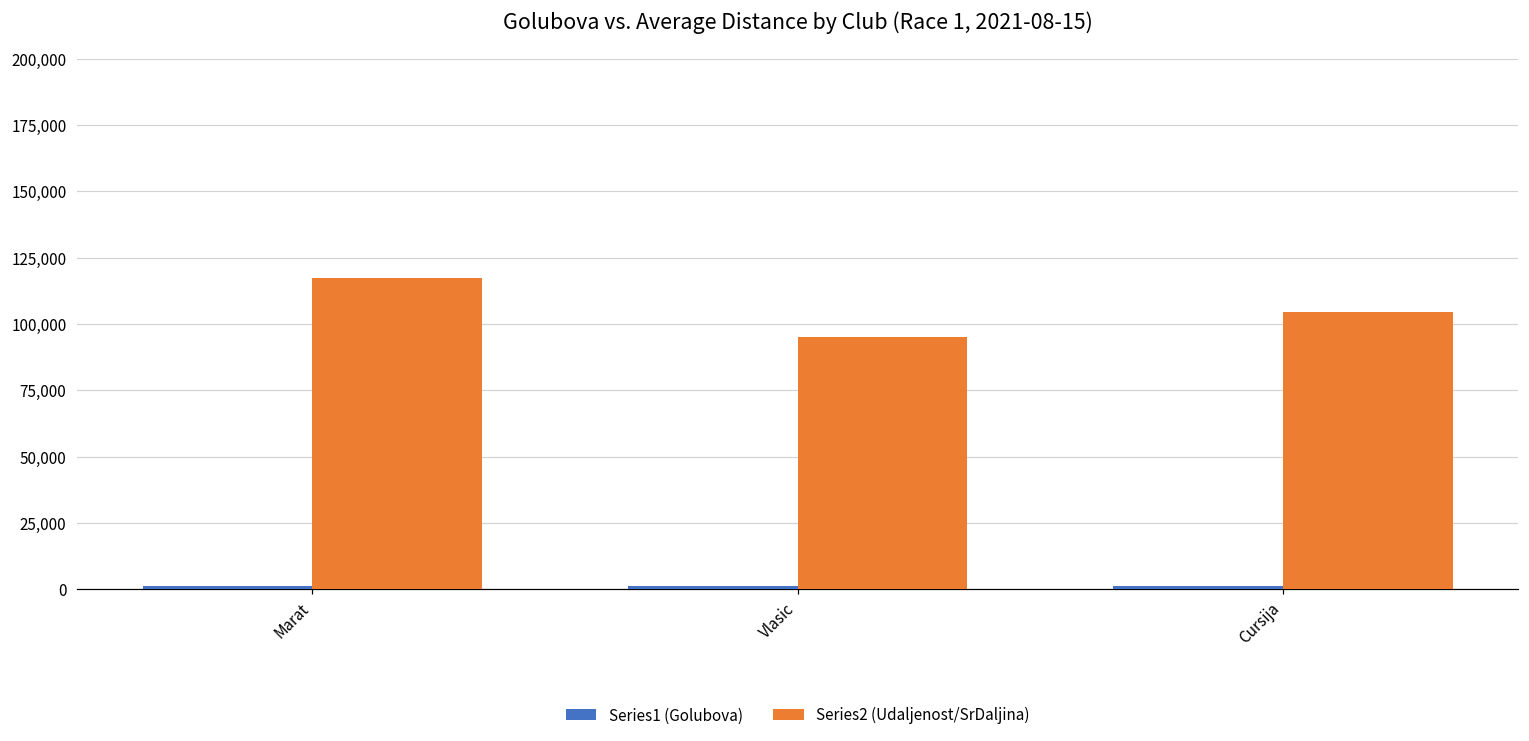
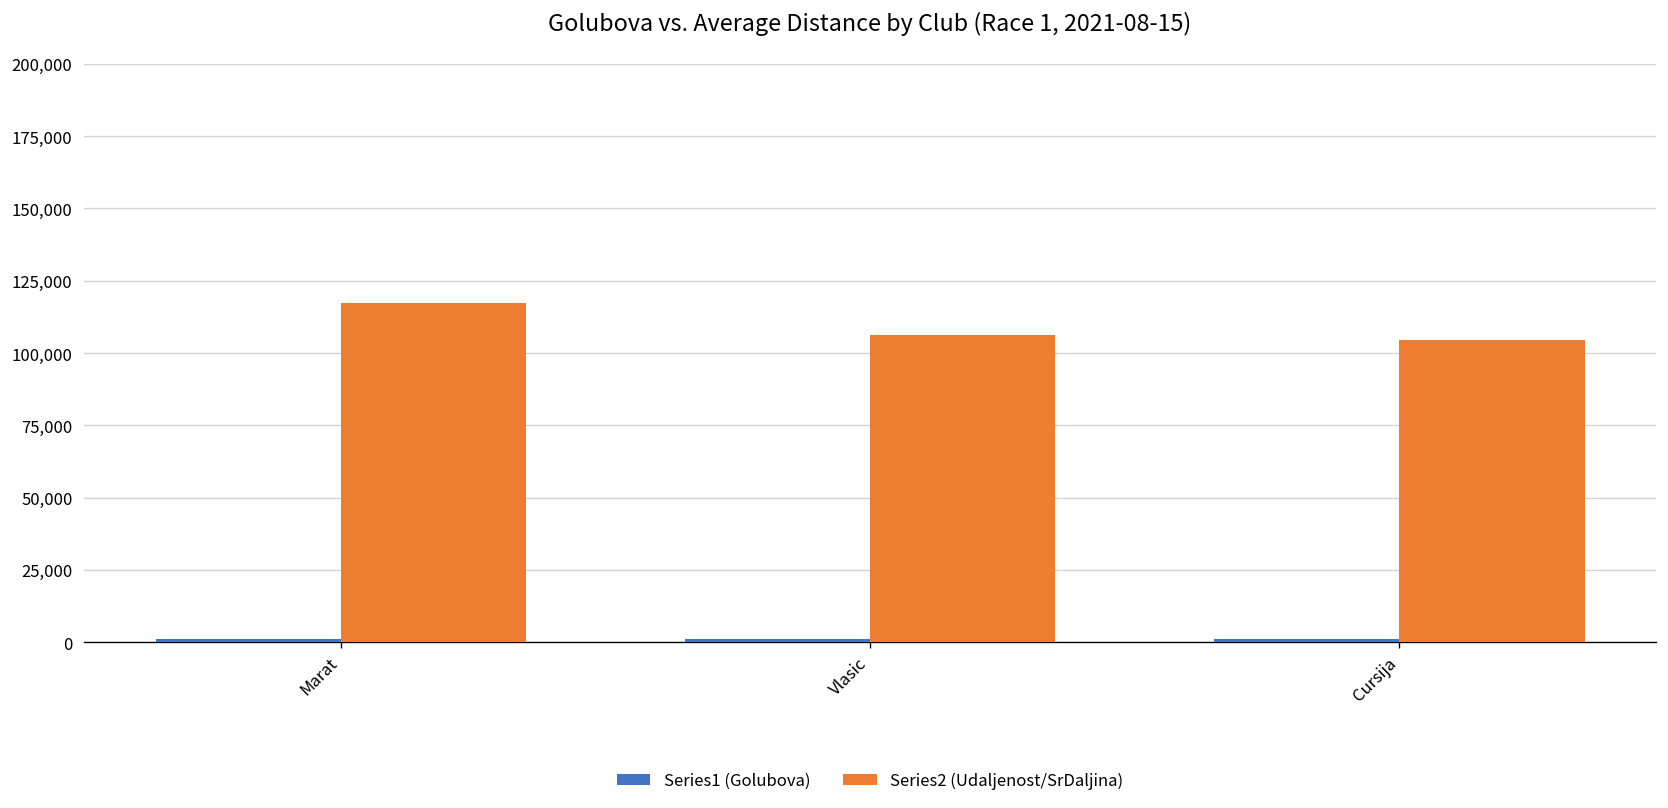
Series2 (Udaljenost/SrDaljina), Vlasic: 95,000 -> 106,000
